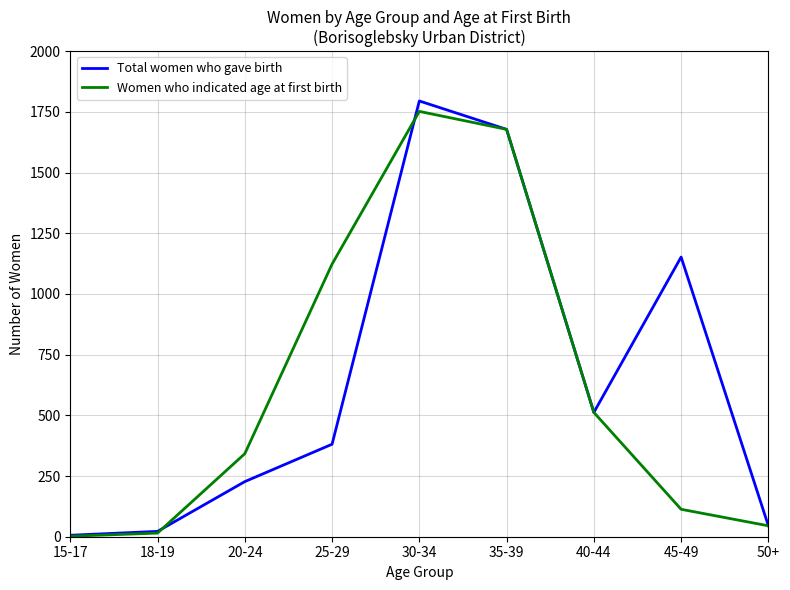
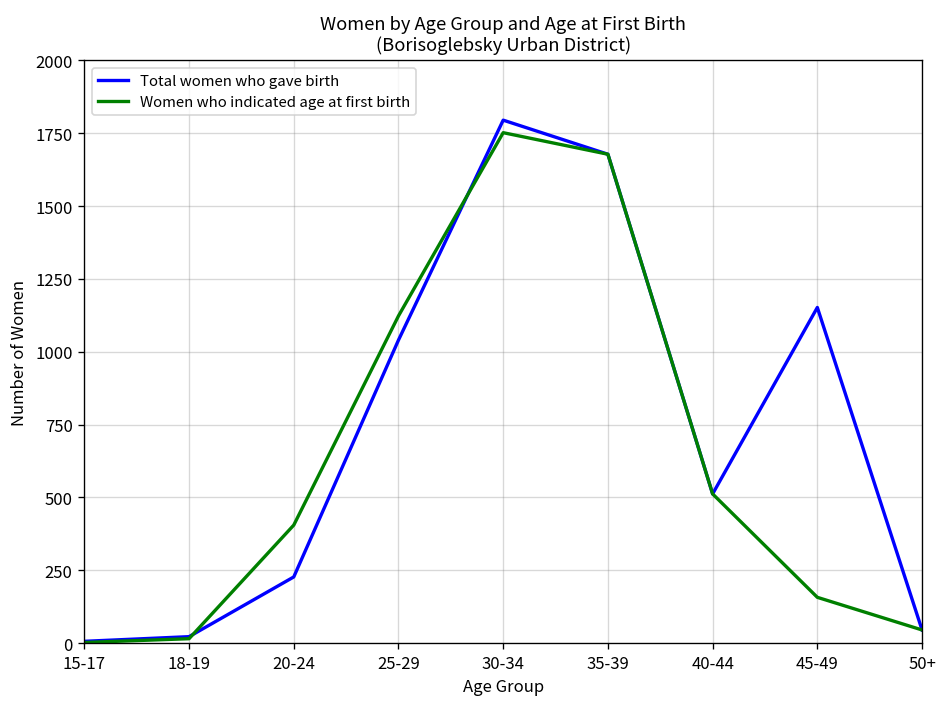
Women who indicated age at first birth, 20-24: 340 -> 410
Total women who gave birth, 25-29: 380 -> 1040
Women who indicated age at first birth, 45-49: 110 -> 160
